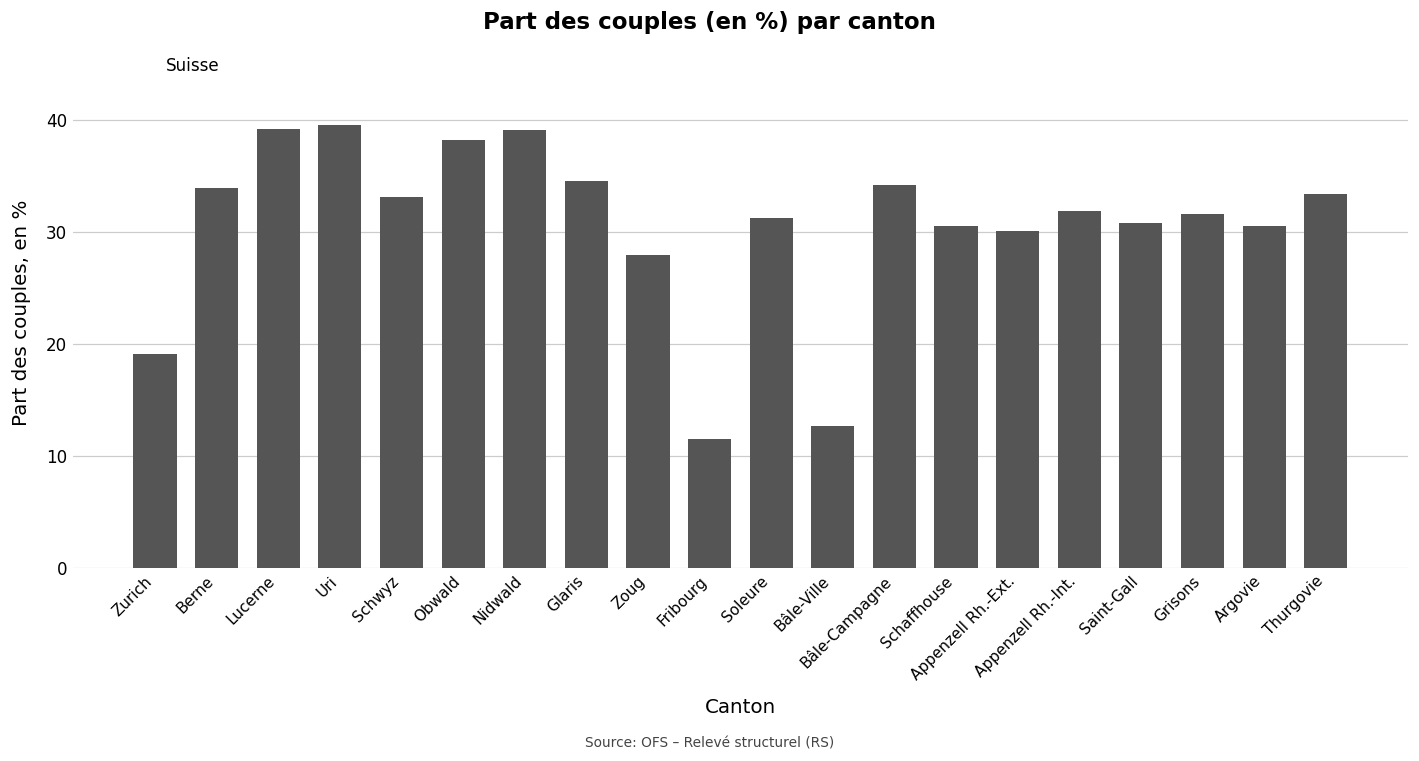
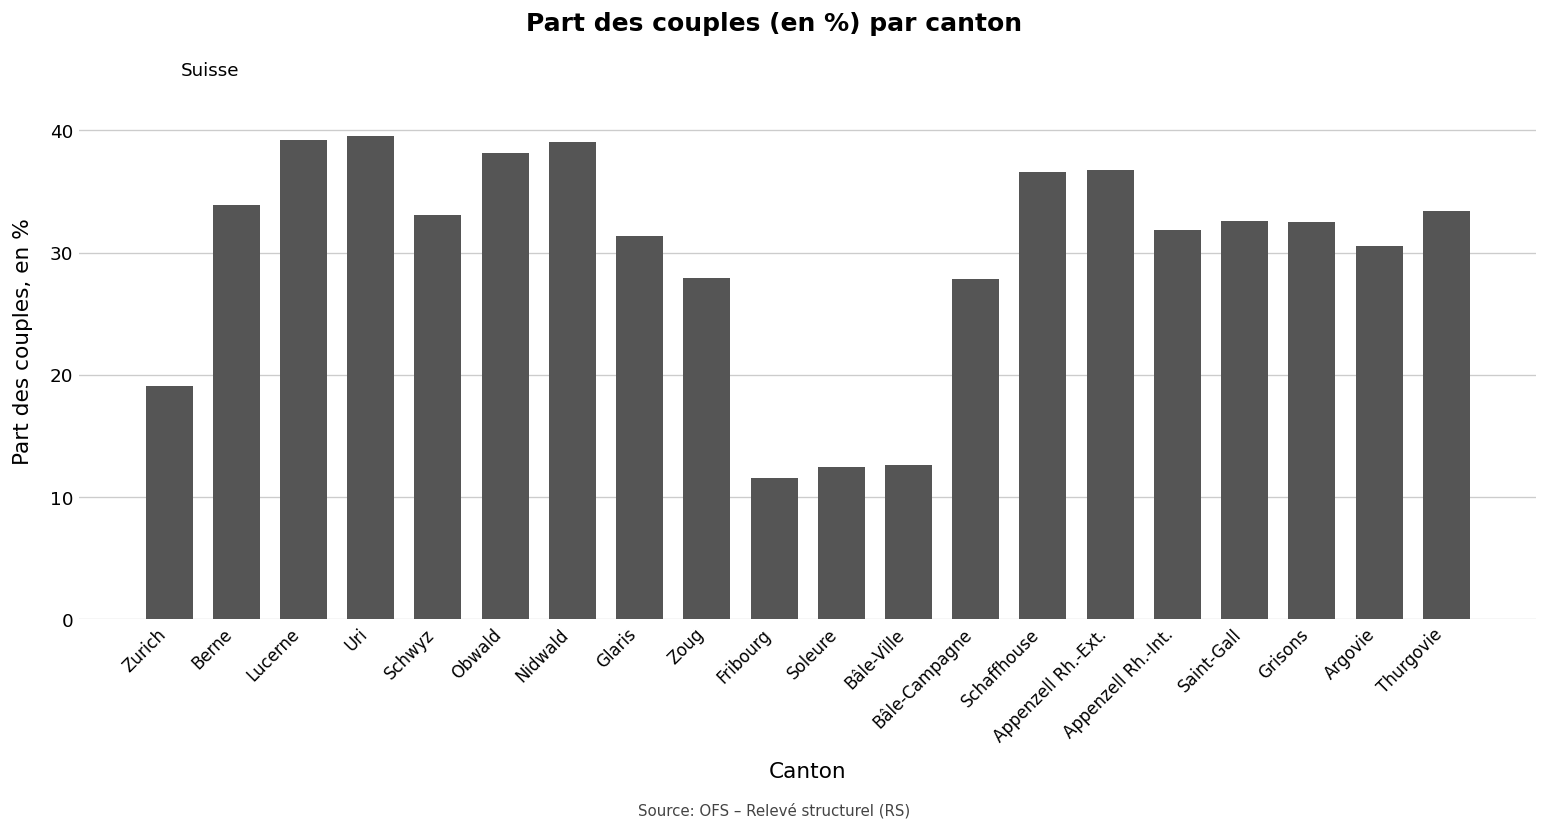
Glaris: 34.5 -> 31.3
Soleure: 31.2 -> 12.5
Bâle-Campagne: 34.1 -> 27.9
Schaffhouse: 30.5 -> 36.6
Appenzell Rh.-Ext.: 30.1 -> 36.8
Saint-Gall: 30.8 -> 32.6
Grisons: 31.6 -> 32.5
